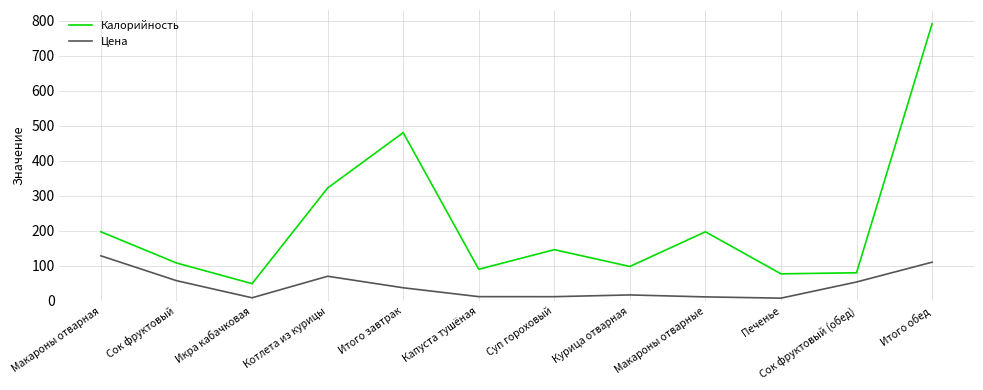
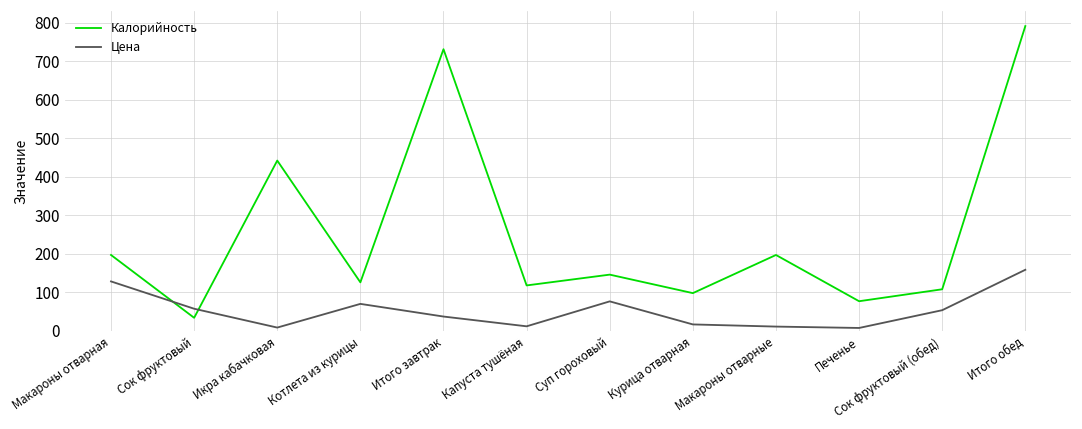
Калорийность, Сок фруктовый: 110 -> 30
Калорийность, Икра кабачковая: 50 -> 440
Калорийность, Котлета из курицы: 320 -> 130
Калорийность, Итого завтрак: 480 -> 730
Калорийность, Капуста тушёная: 90 -> 120
Цена, Суп гороховый: 10 -> 80
Калорийность, Сок фруктовый (обед): 80 -> 110
Цена, Итого обед: 110 -> 160
